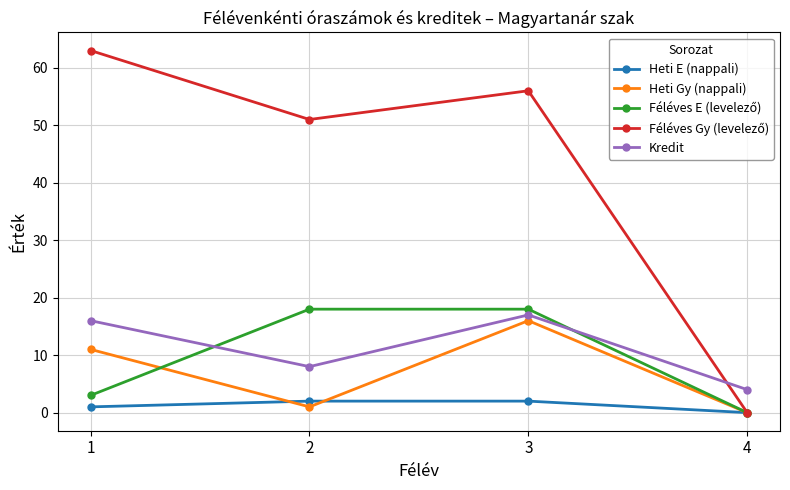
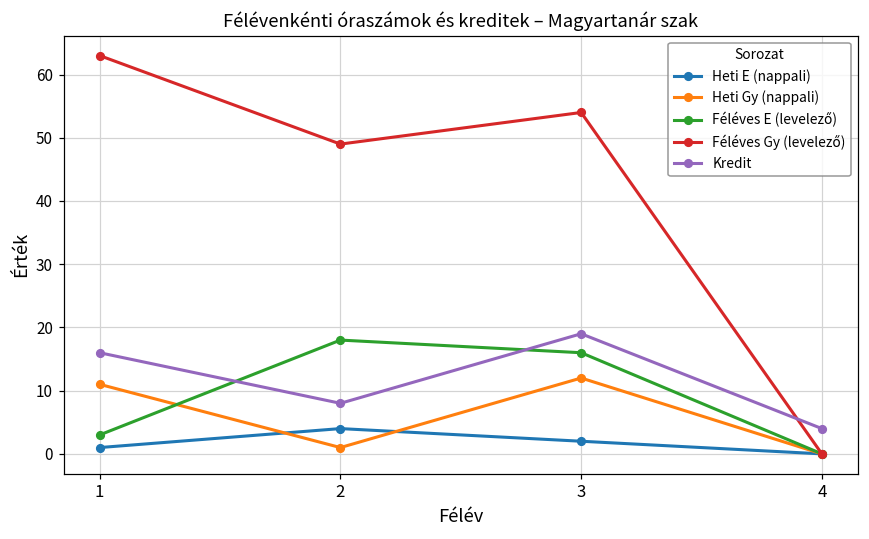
Heti E (nappali), 2: 2 -> 4
Féléves Gy (levelező), 2: 51 -> 49
Heti Gy (nappali), 3: 16 -> 12
Féléves E (levelező), 3: 18 -> 16
Féléves Gy (levelező), 3: 56 -> 54
Kredit, 3: 17 -> 19
